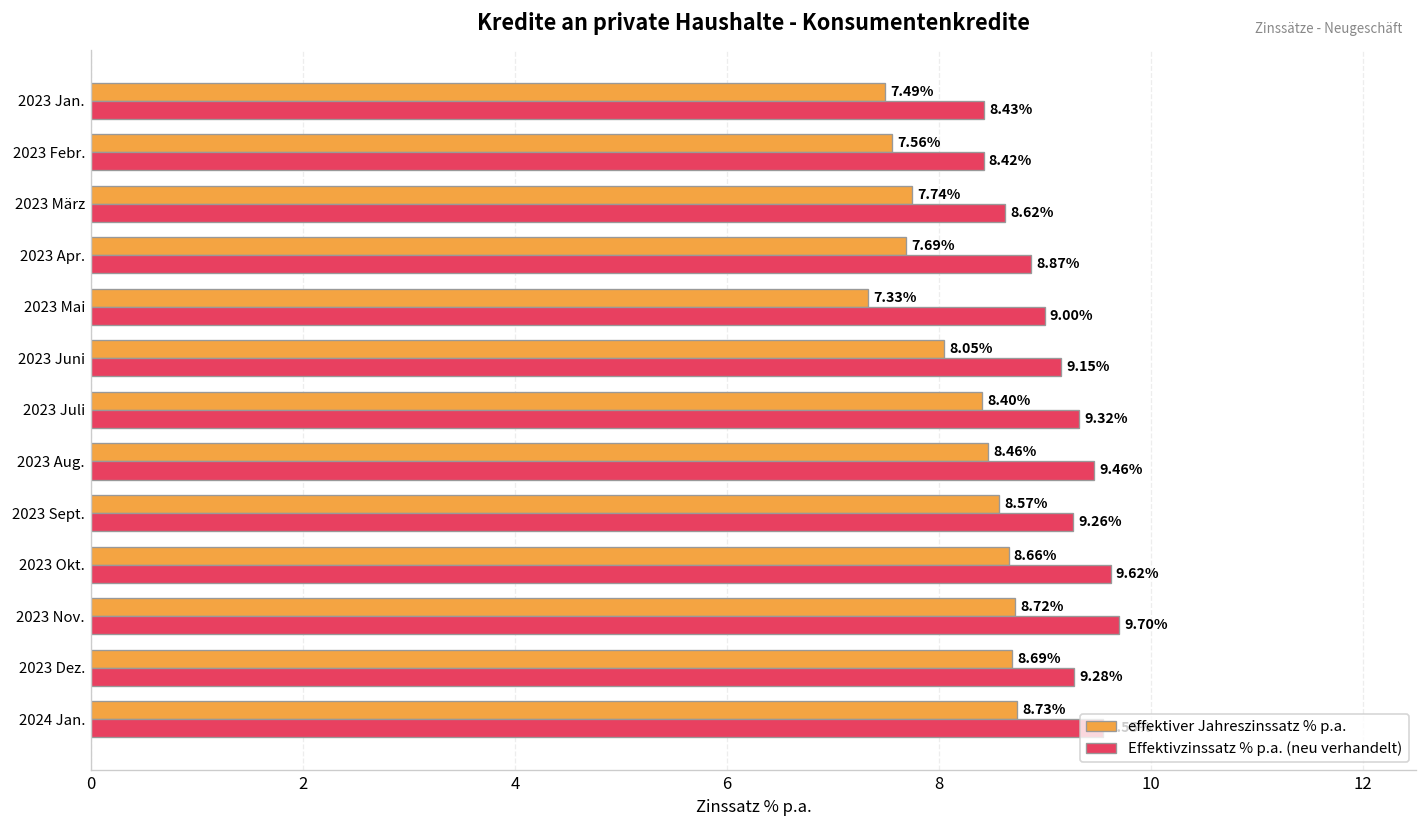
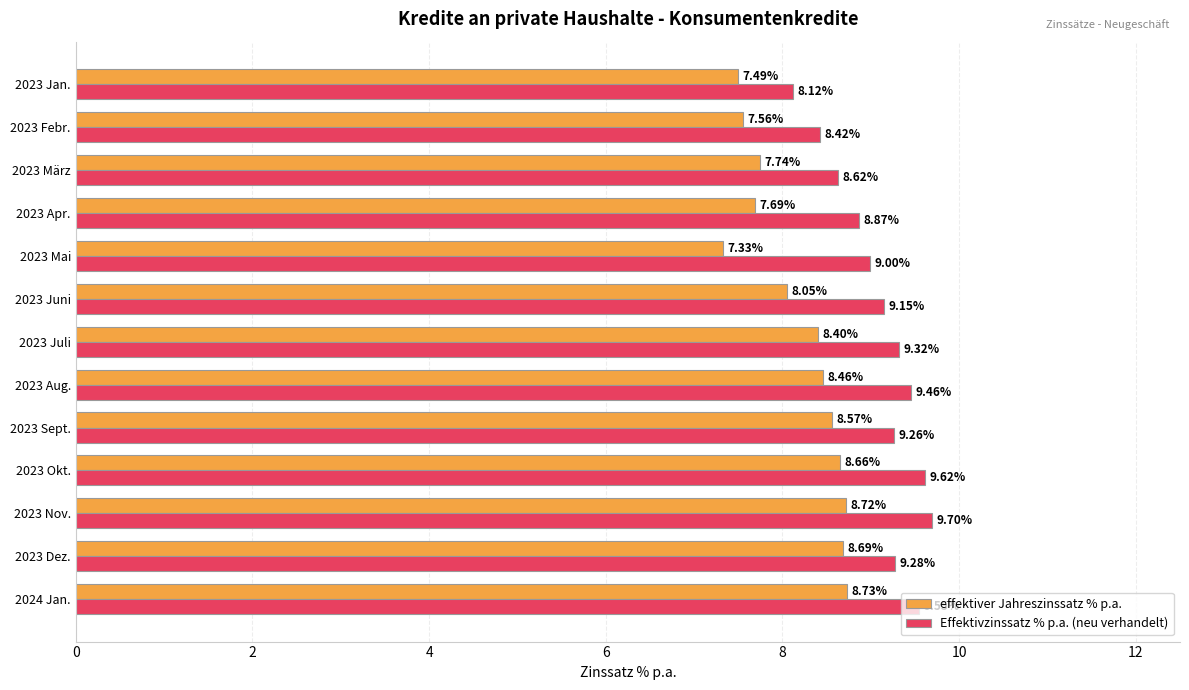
Effektivzinssatz % p.a. (neu verhandelt), 2023 Jan.: 8.43% -> 8.12%
